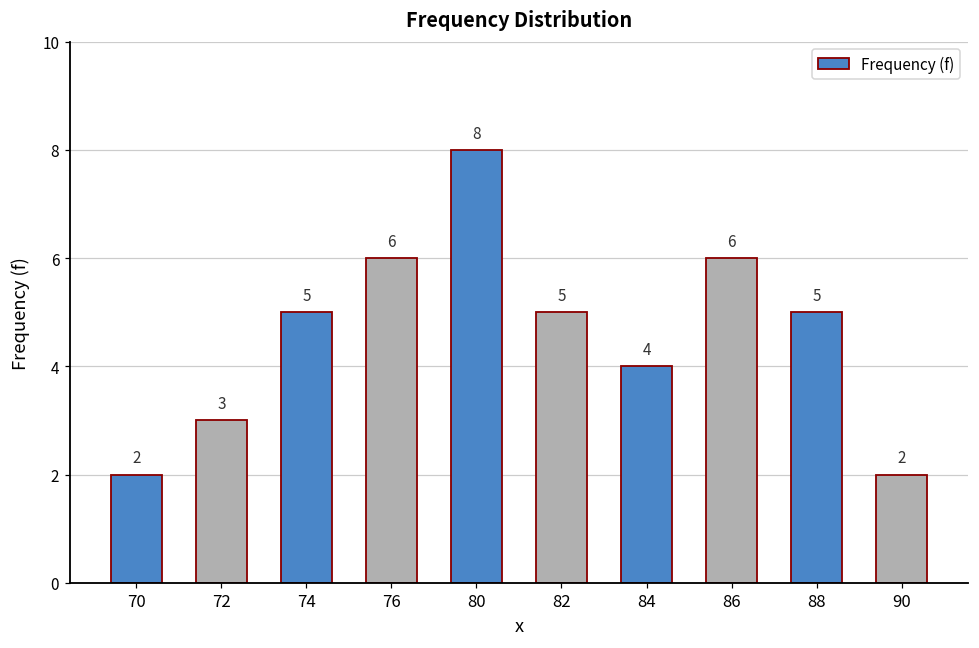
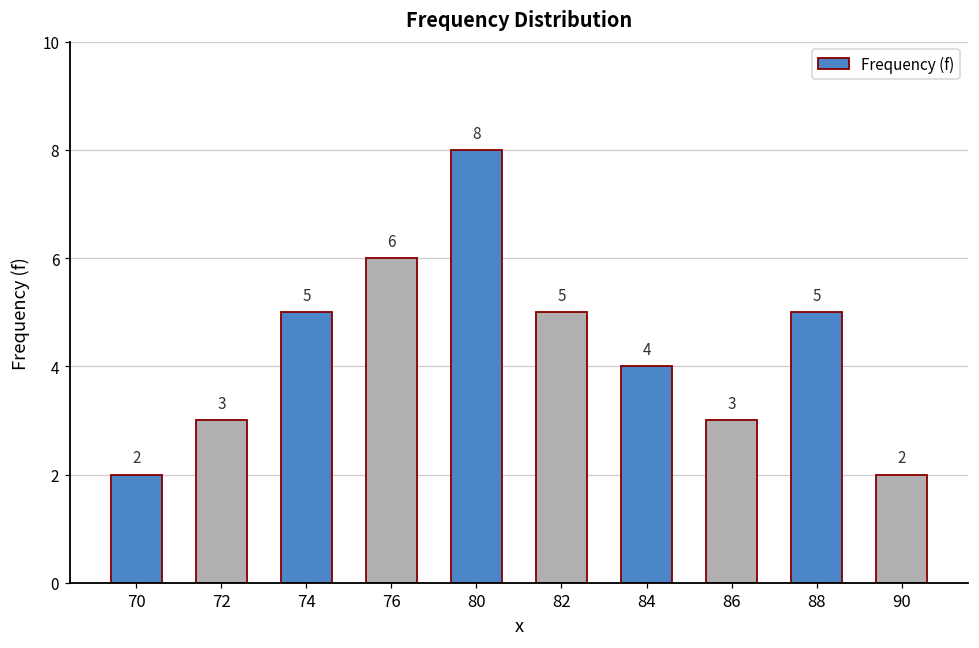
86: 6 -> 3
